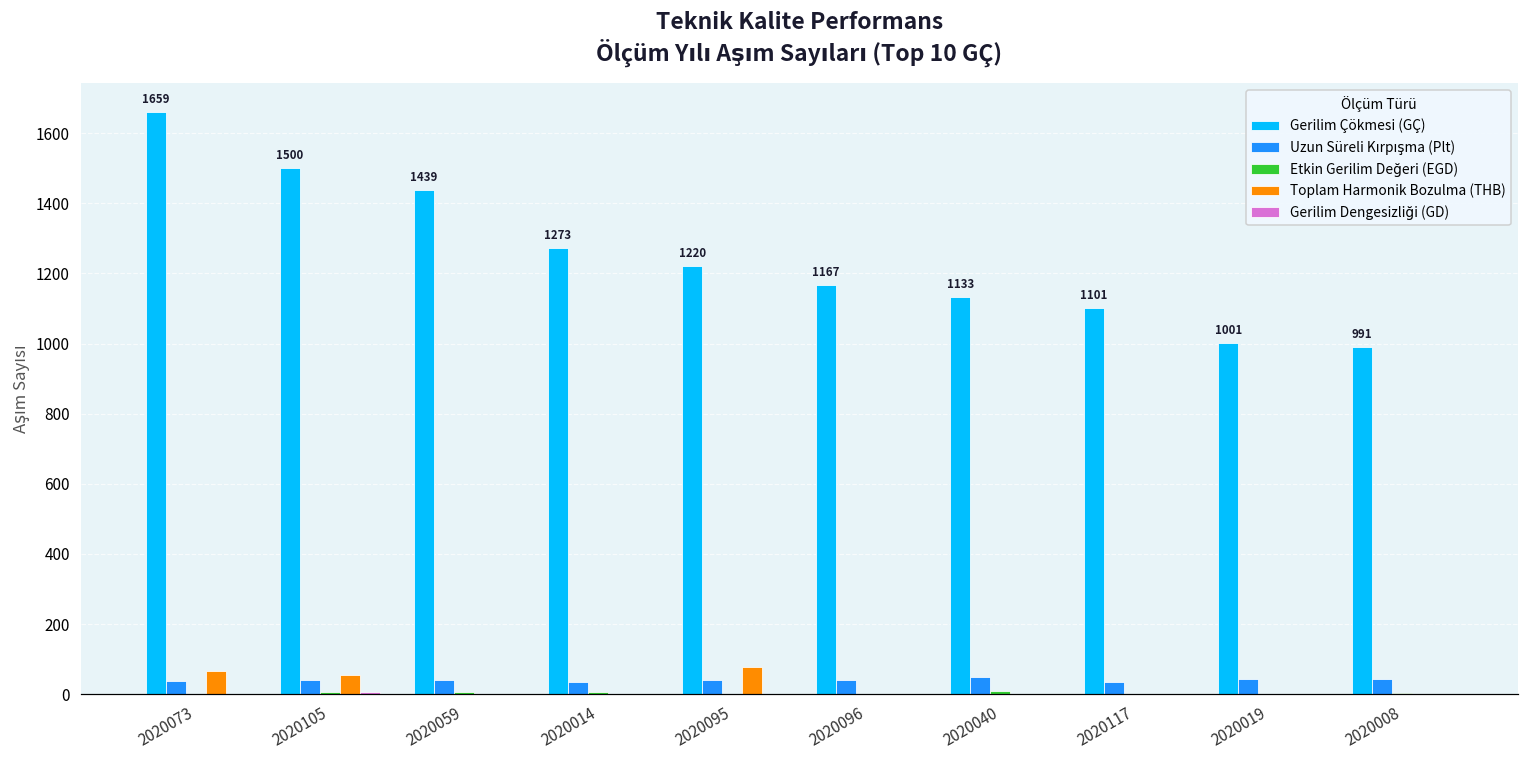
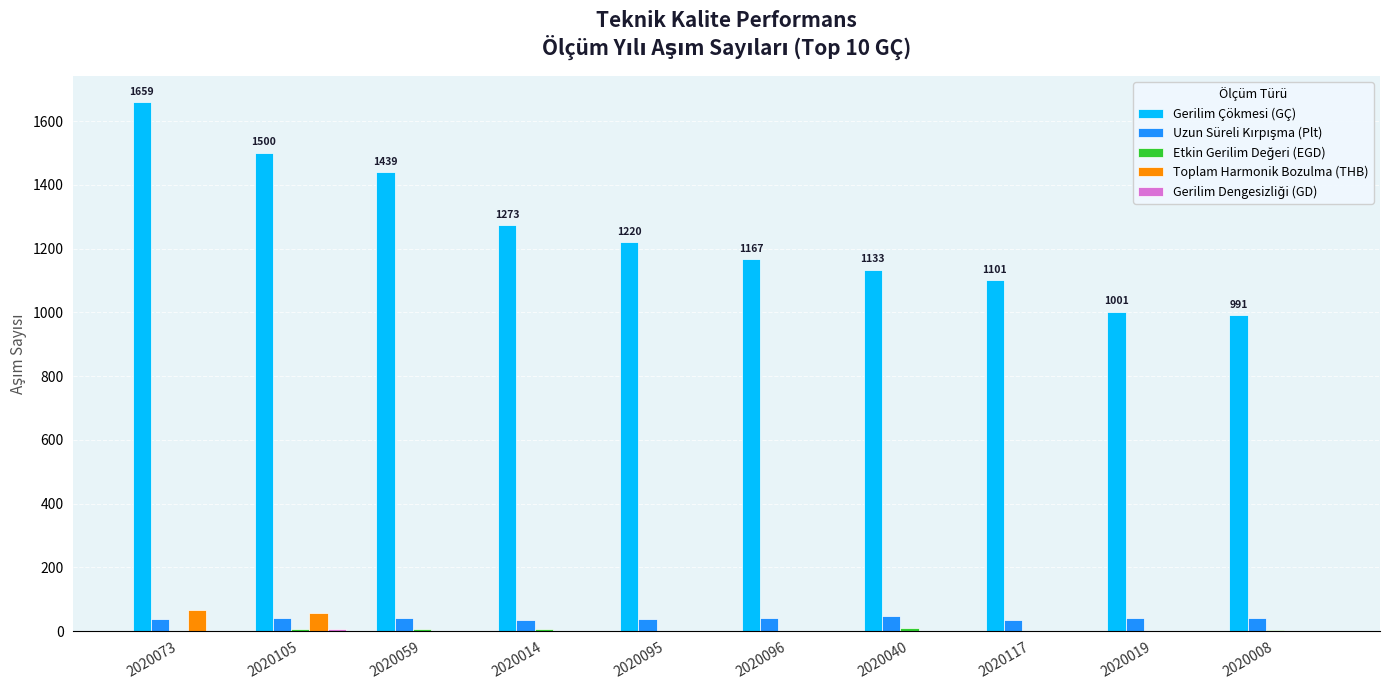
Toplam Harmonik Bozulma (THB), 2020095: 80 -> 0
